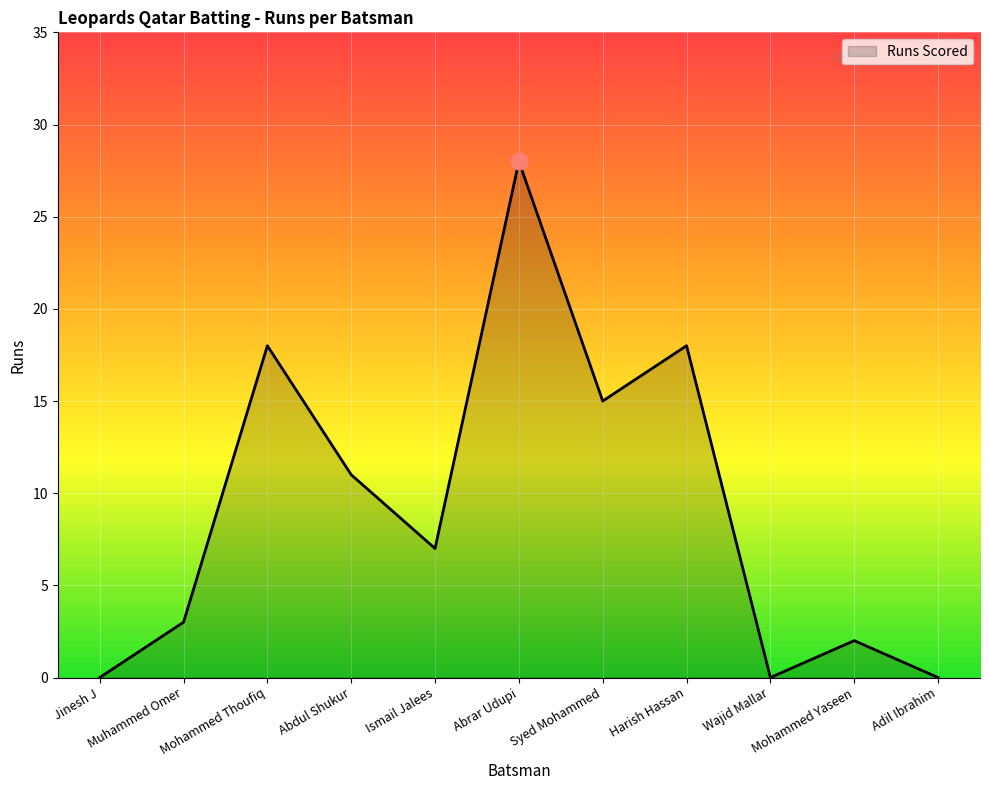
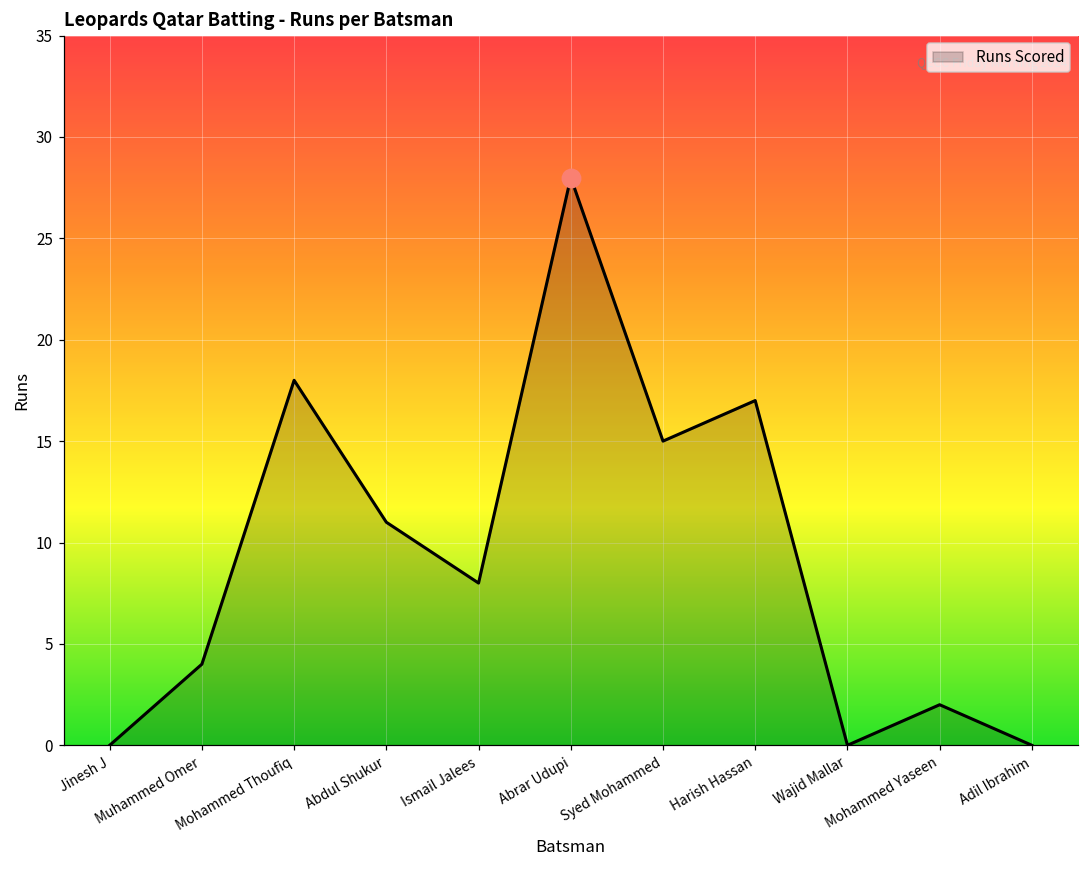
Runs Scored, Muhammed Omer: 3 -> 4
Runs Scored, Ismail Jalees: 7 -> 8
Runs Scored, Harish Hassan: 18 -> 17
